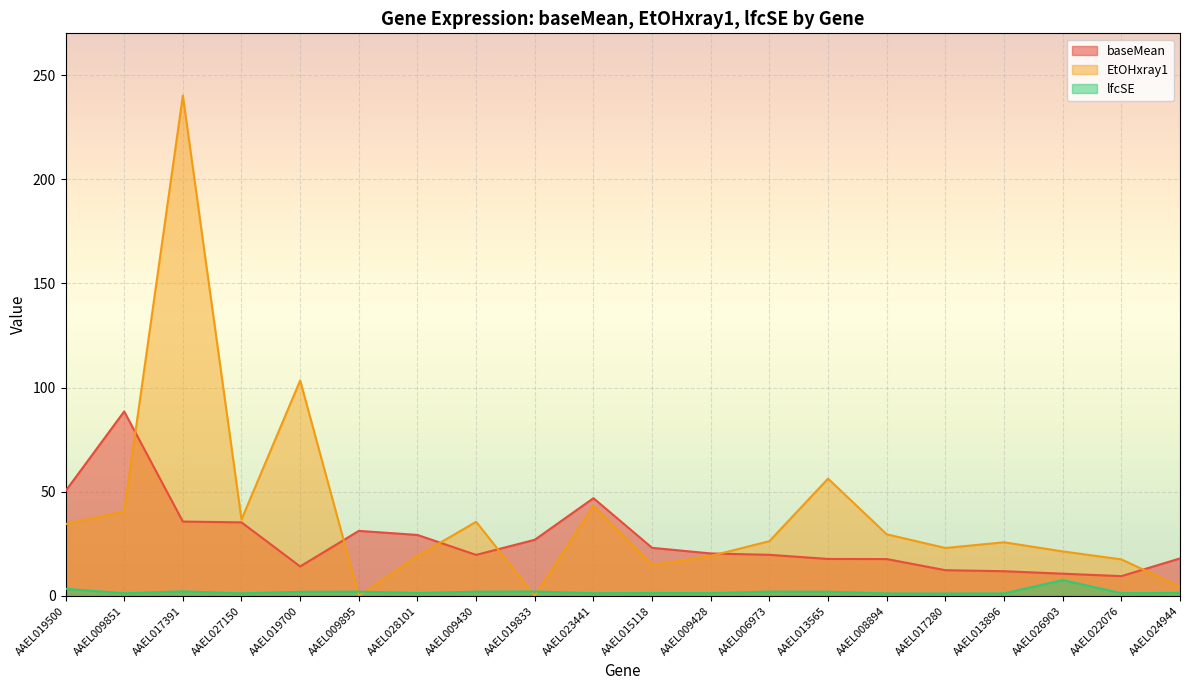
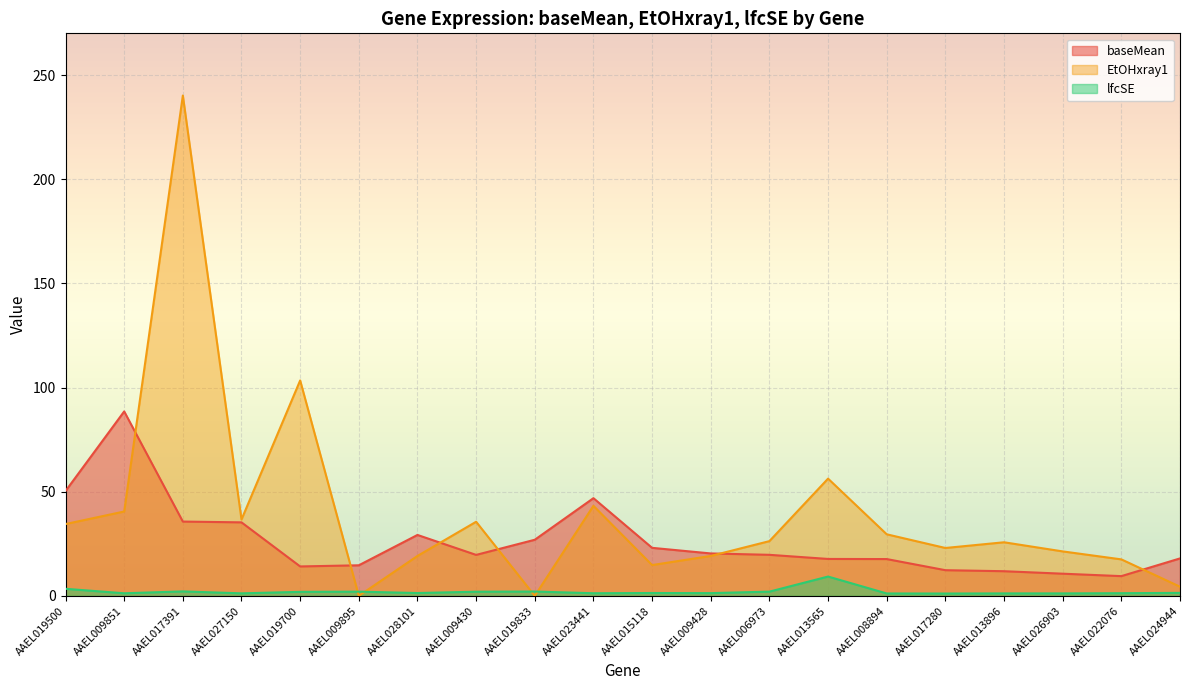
baseMean, AAEL009895: 31 -> 15
lfcSE, AAEL013565: 2 -> 9
lfcSE, AAEL026903: 8 -> 1
